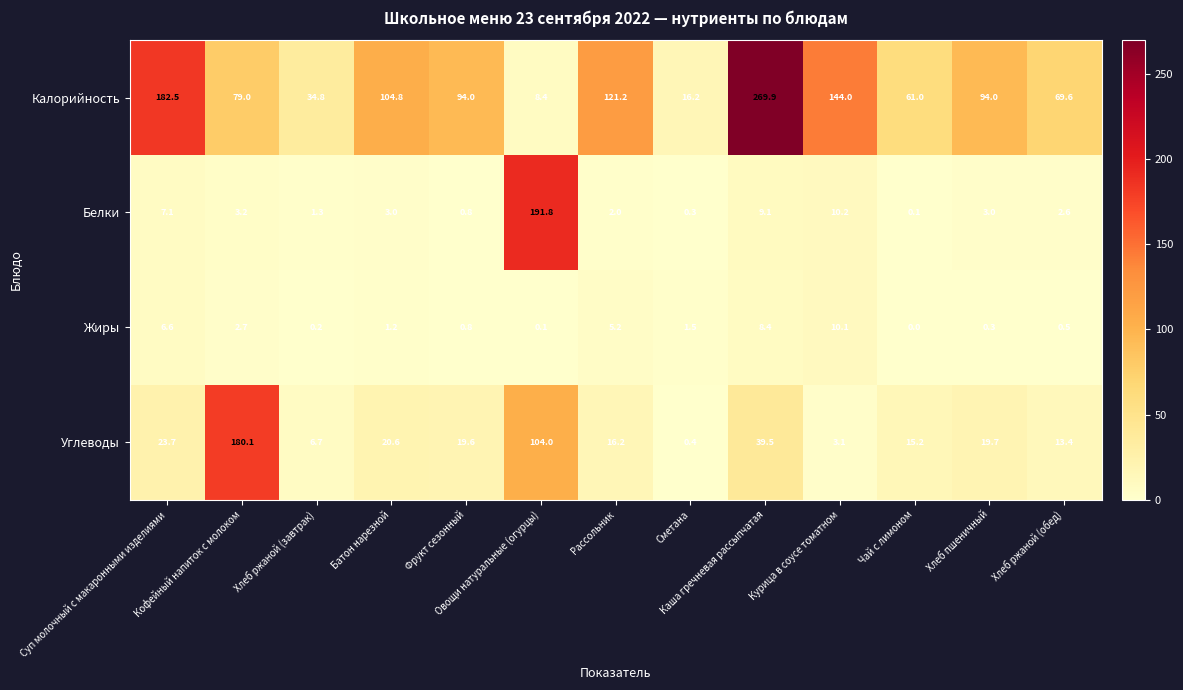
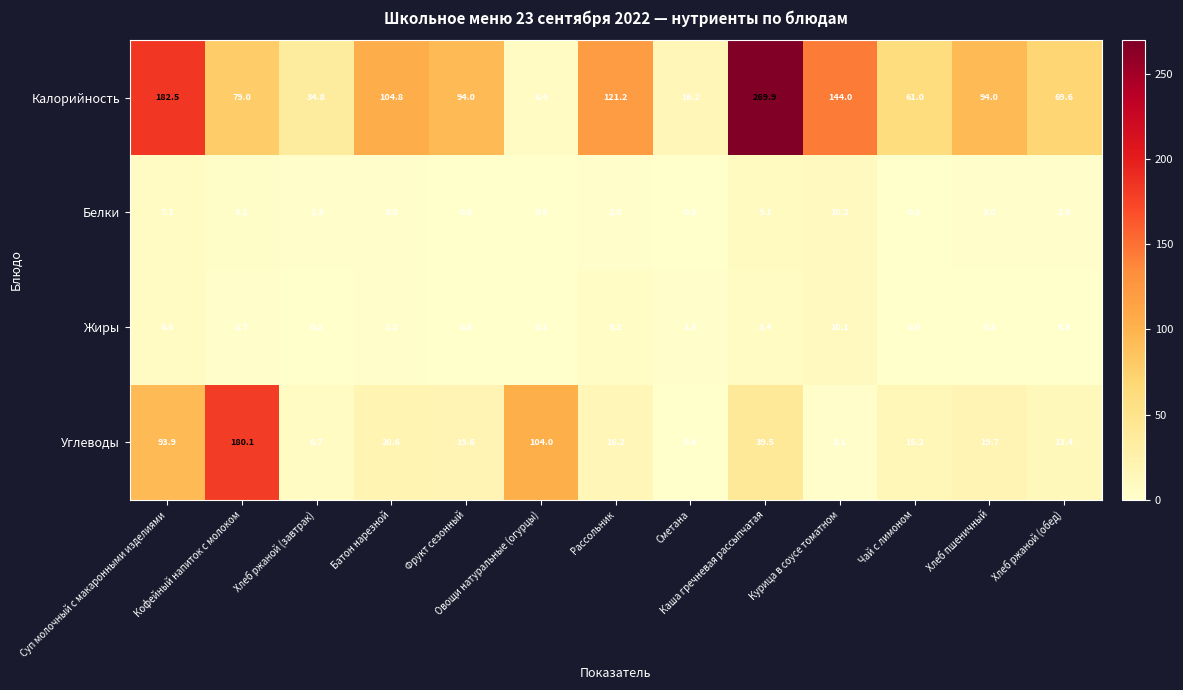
Белки, Овощи натуральные (огурцы): 191.8 -> 0.5
Углеводы, Суп молочный с макаронными изделиями: 23.7 -> 93.9
